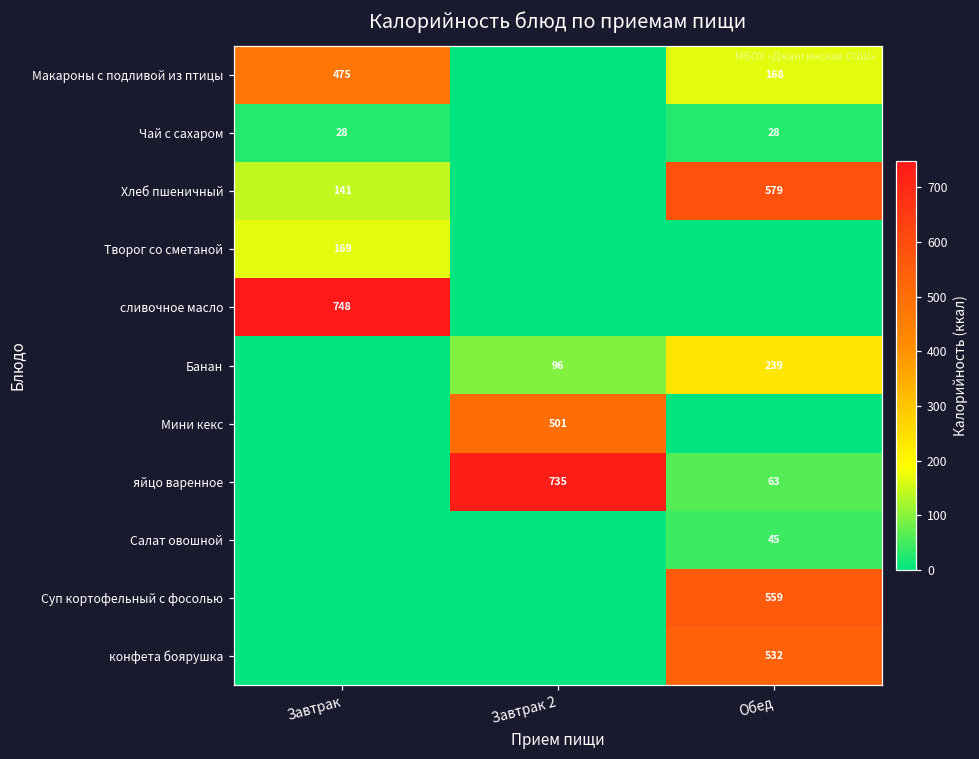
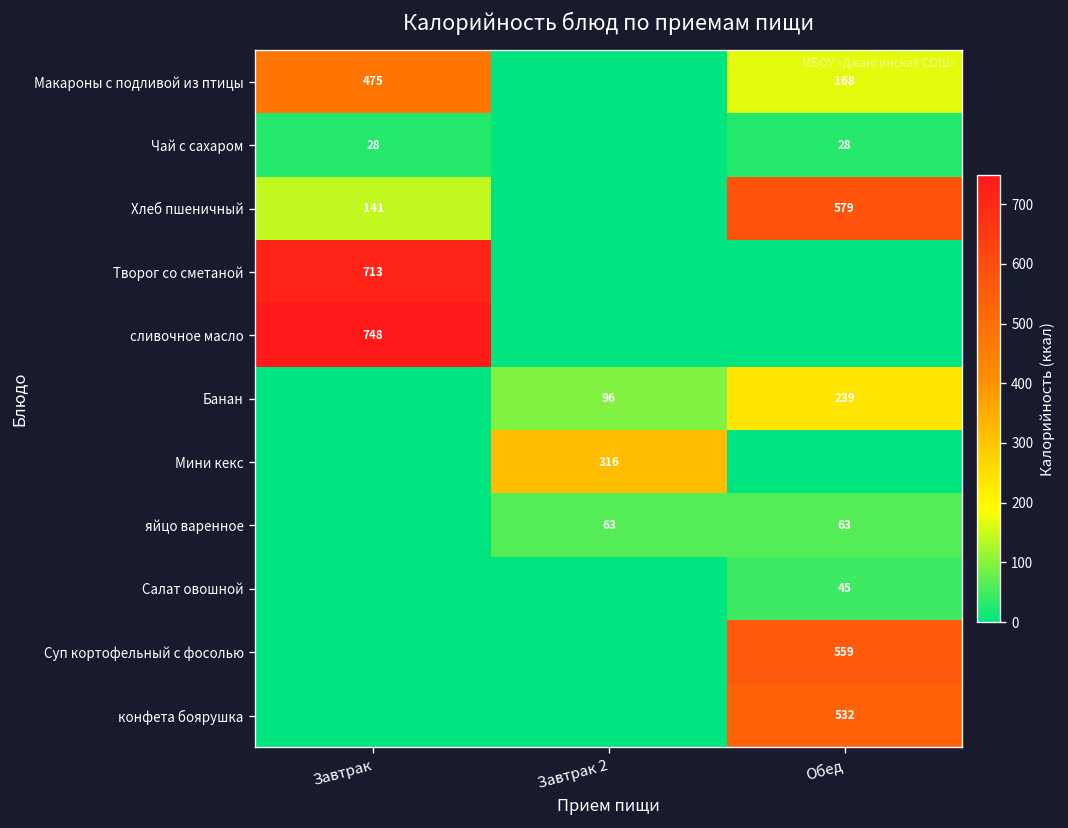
Творог со сметаной, Завтрак: 169 -> 713
Мини кекс, Завтрак 2: 501 -> 316
яйцо варенное, Завтрак 2: 735 -> 63
